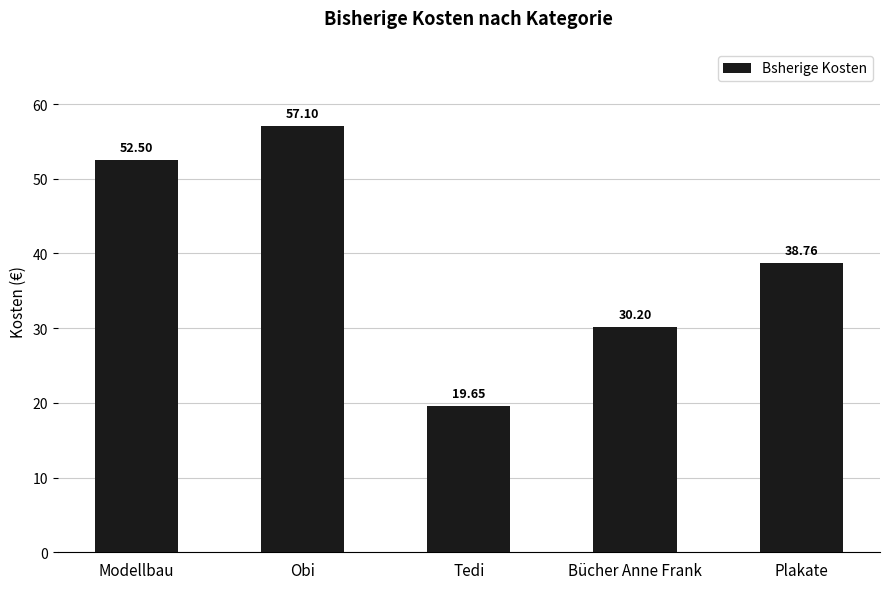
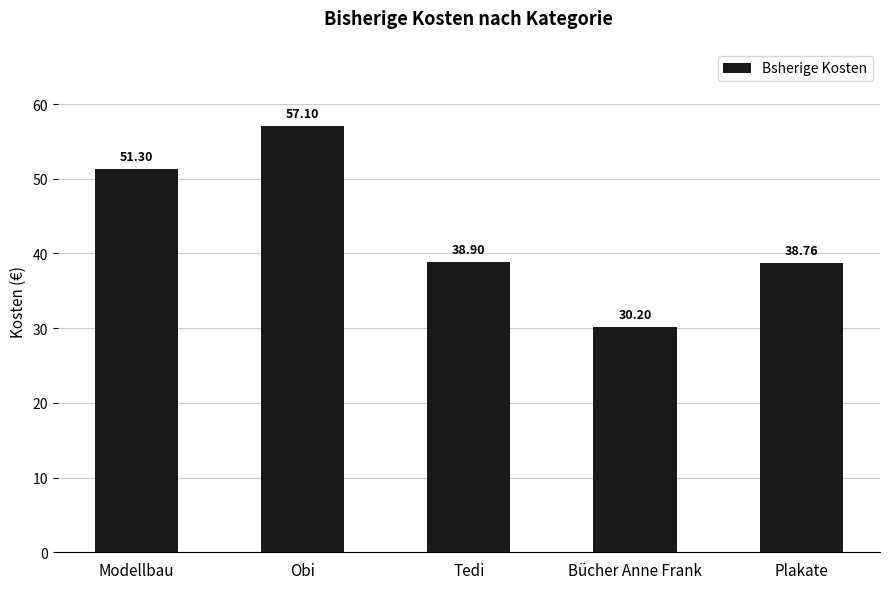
Modellbau: 52.50 -> 51.30
Tedi: 19.65 -> 38.90
